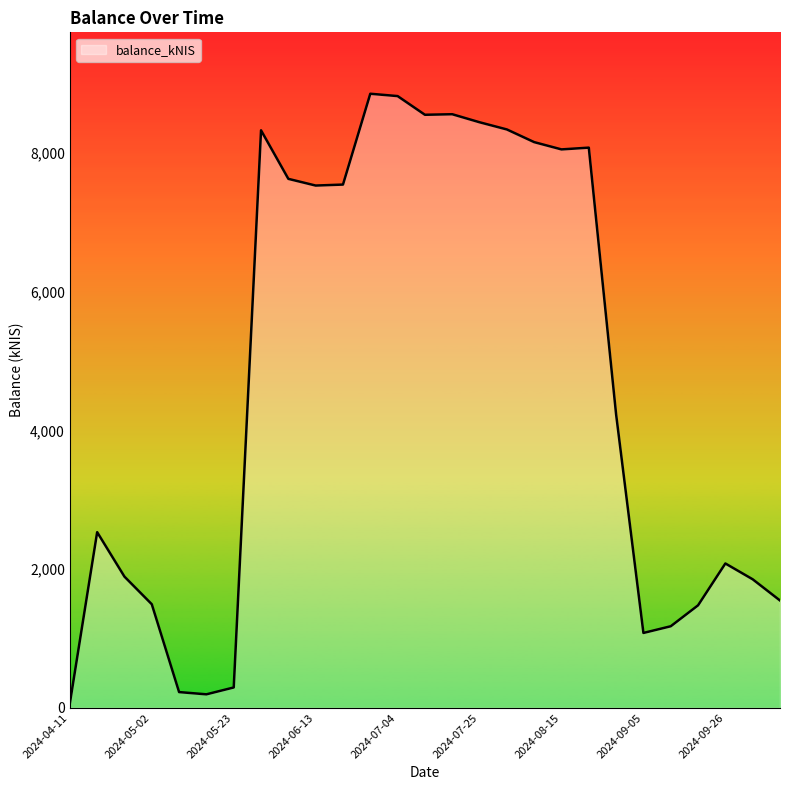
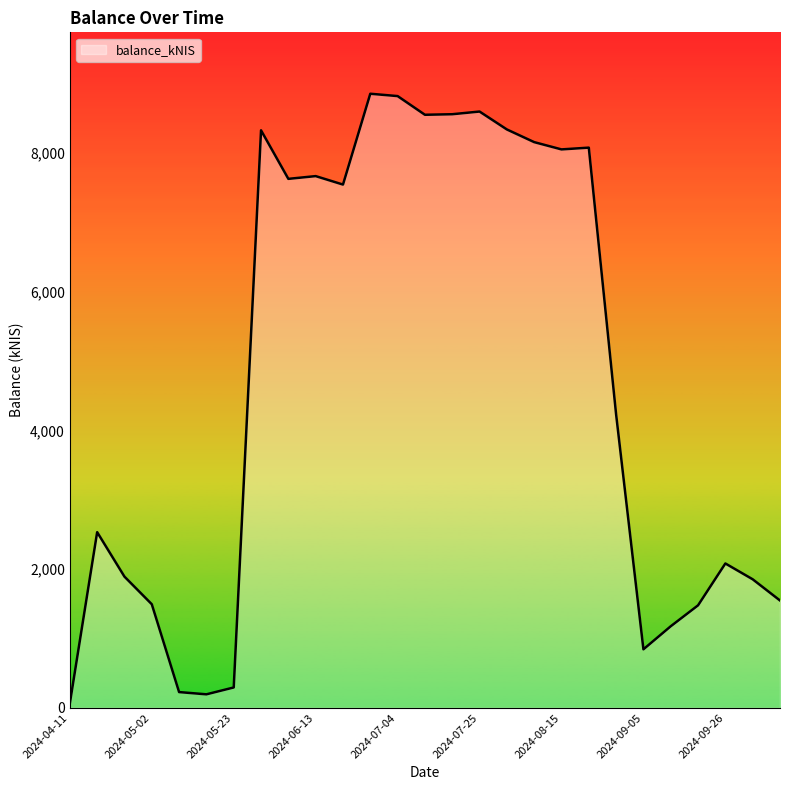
2024-06-13: 7,500 -> 7,700
2024-07-25: 8,400 -> 8,600
2024-09-05: 1,100 -> 800
